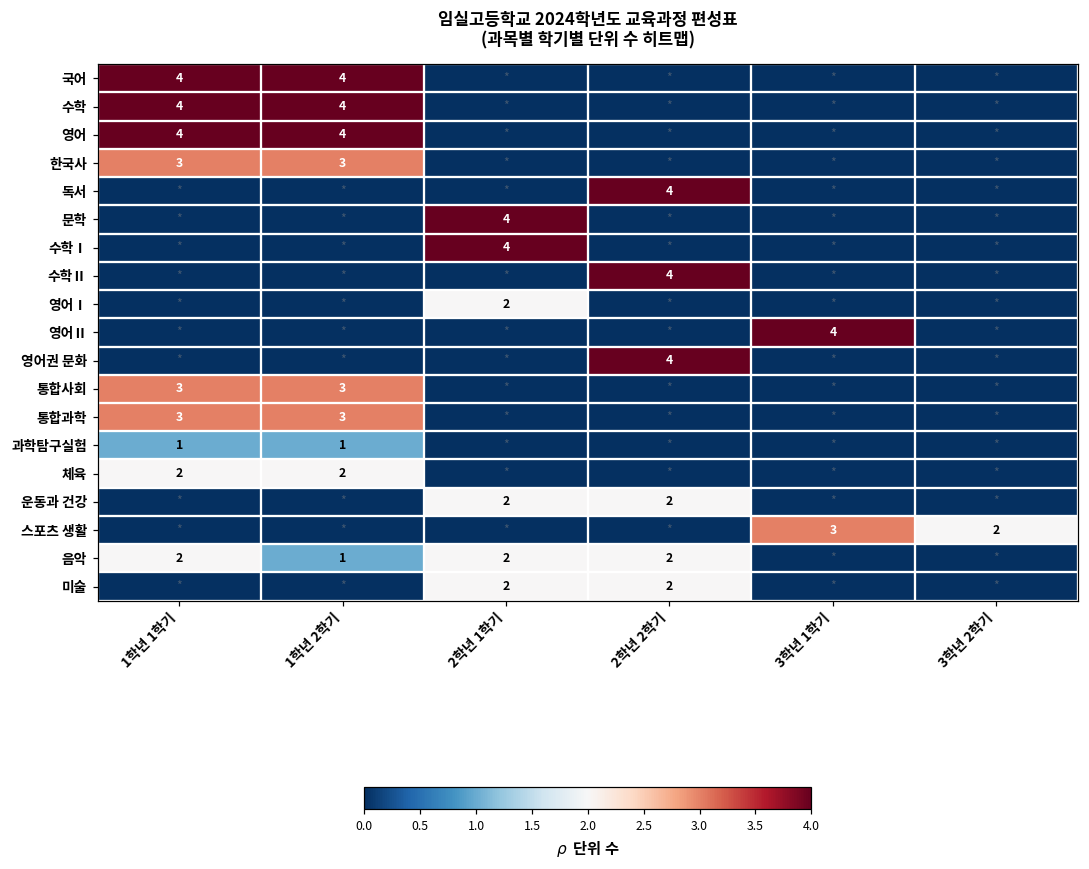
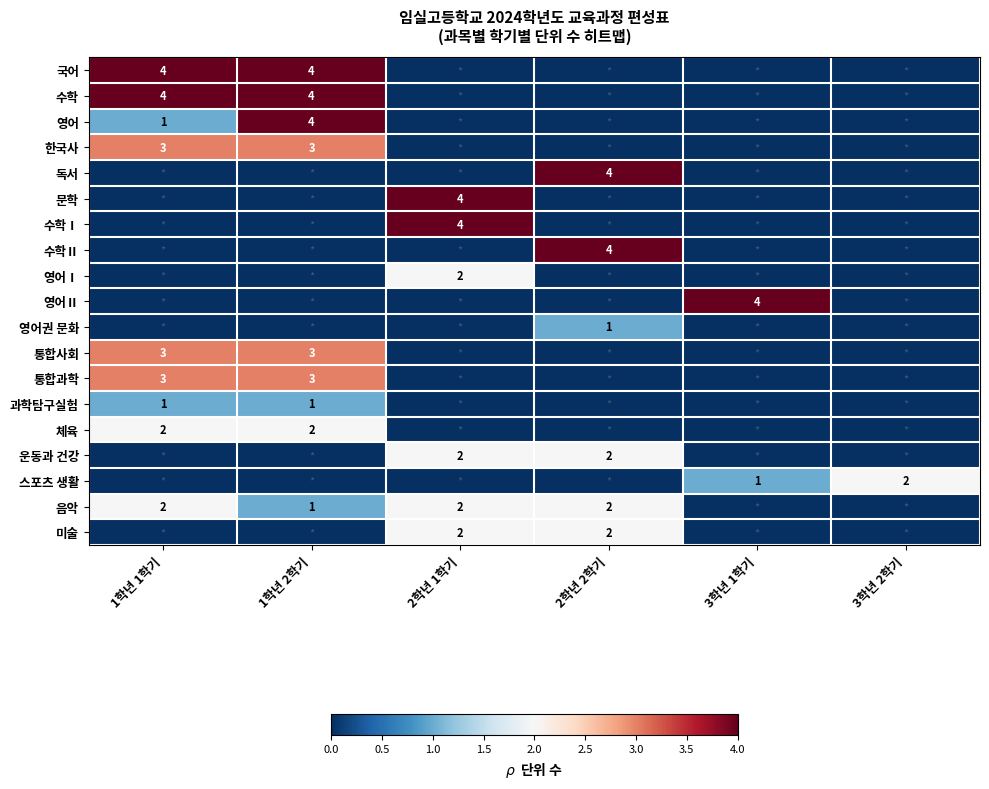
영어, 1학년 1학기: 4 -> 1
영어권 문화, 2학년 2학기: 4 -> 1
스포츠 생활, 3학년 1학기: 3 -> 1
